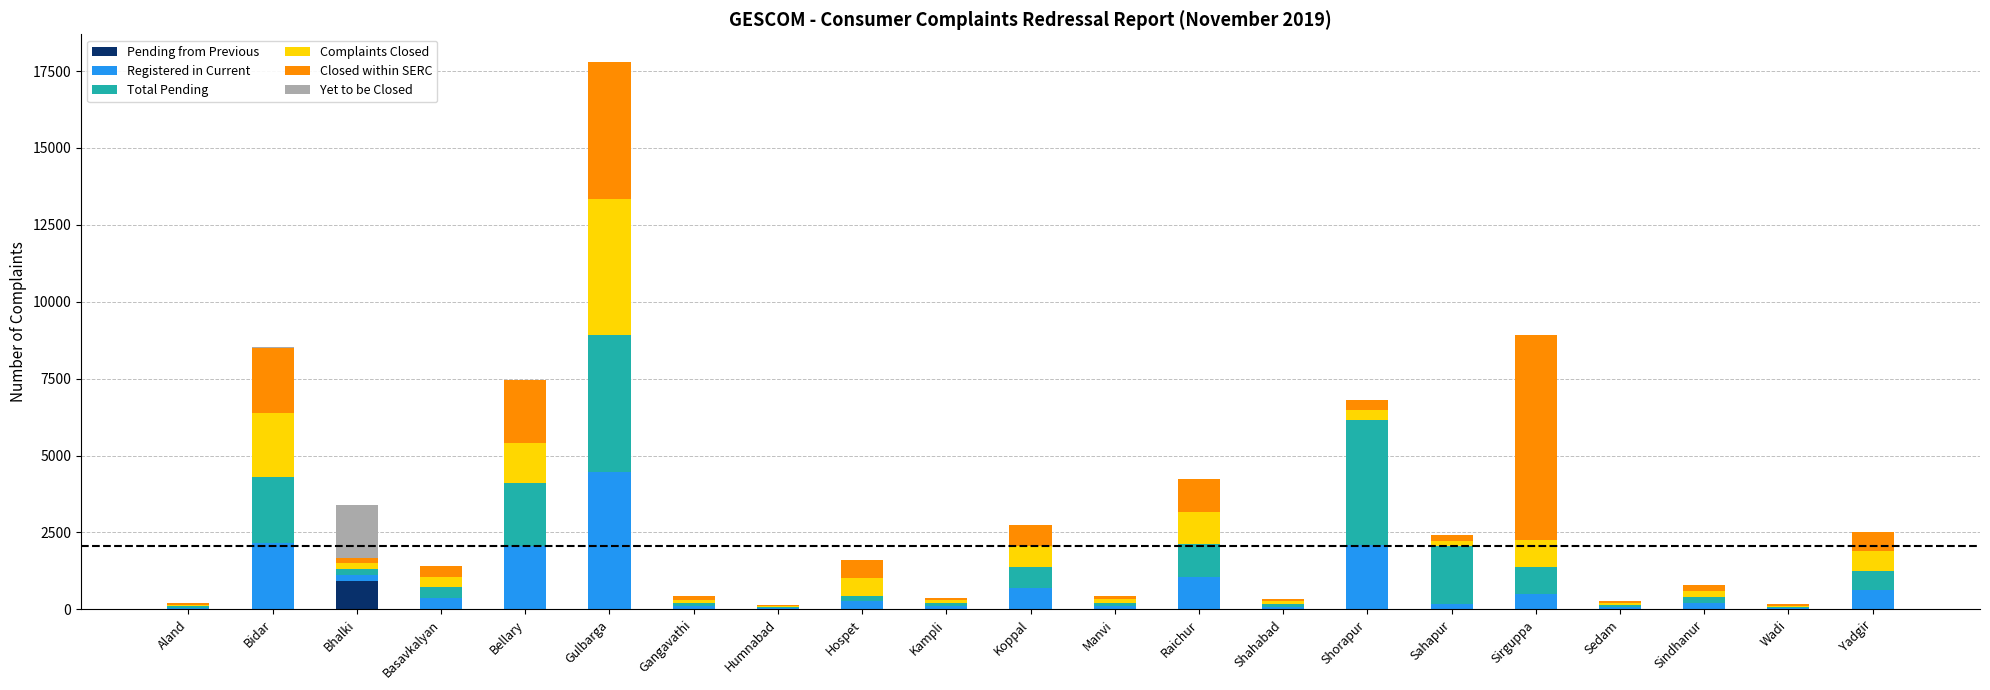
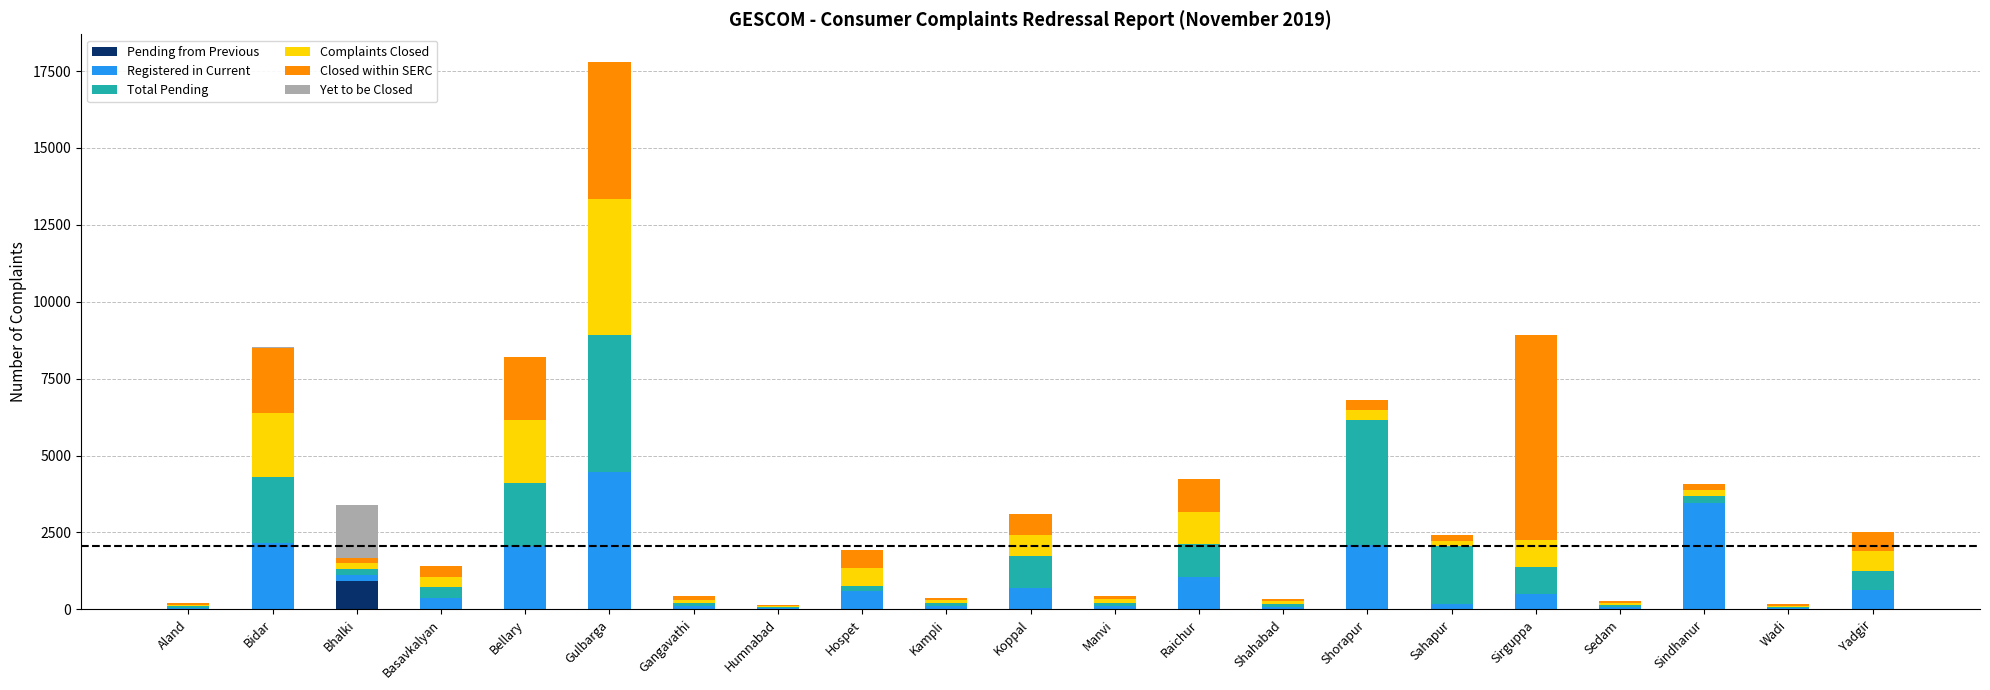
Complaints Closed, Bellary: 1300 -> 2000
Registered in Current, Hospet: 300 -> 600
Total Pending, Koppal: 700 -> 1000
Registered in Current, Sindhanur: 200 -> 3500
